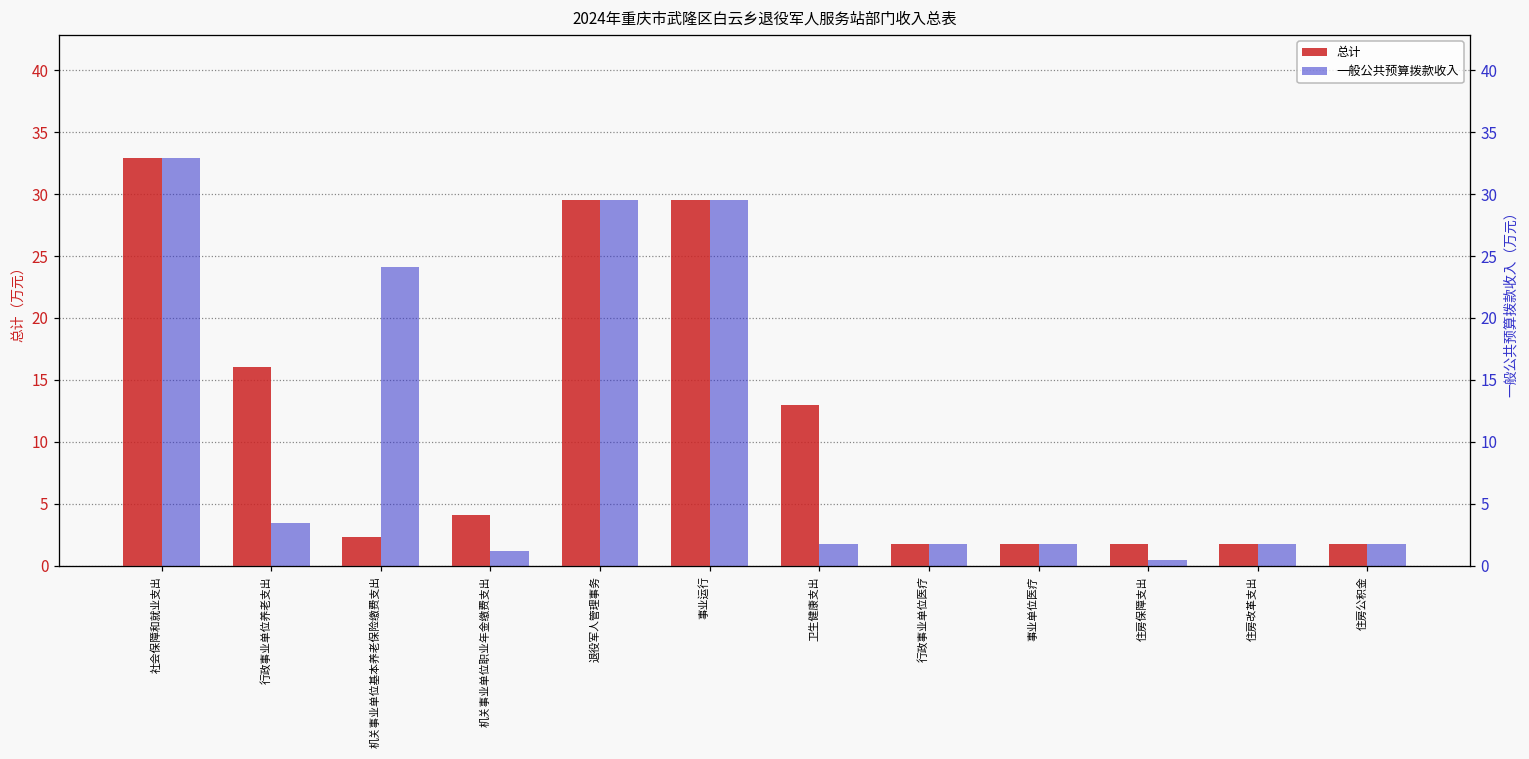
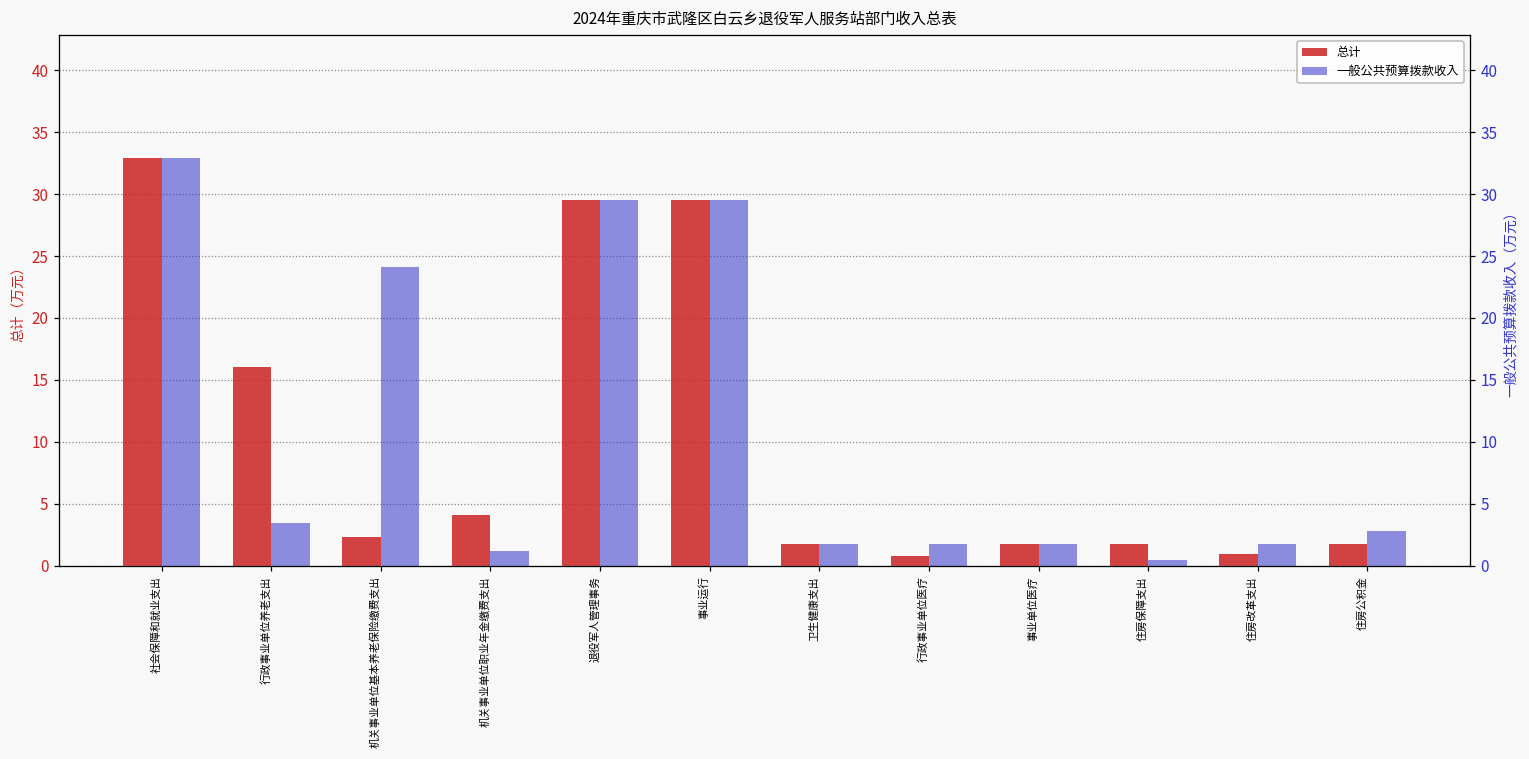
总计, 卫生健康支出: 13.0 -> 1.8
总计, 行政事业单位医疗: 1.8 -> 0.8
总计, 住房改革支出: 1.7 -> 0.9
一般公共预算拨款收入, 住房公积金: 1.7 -> 2.8
